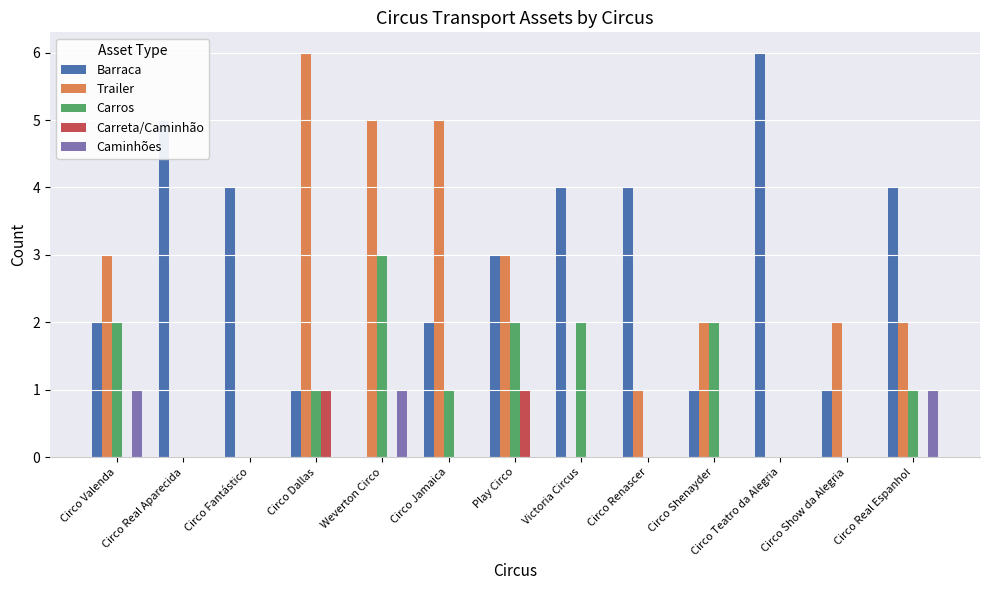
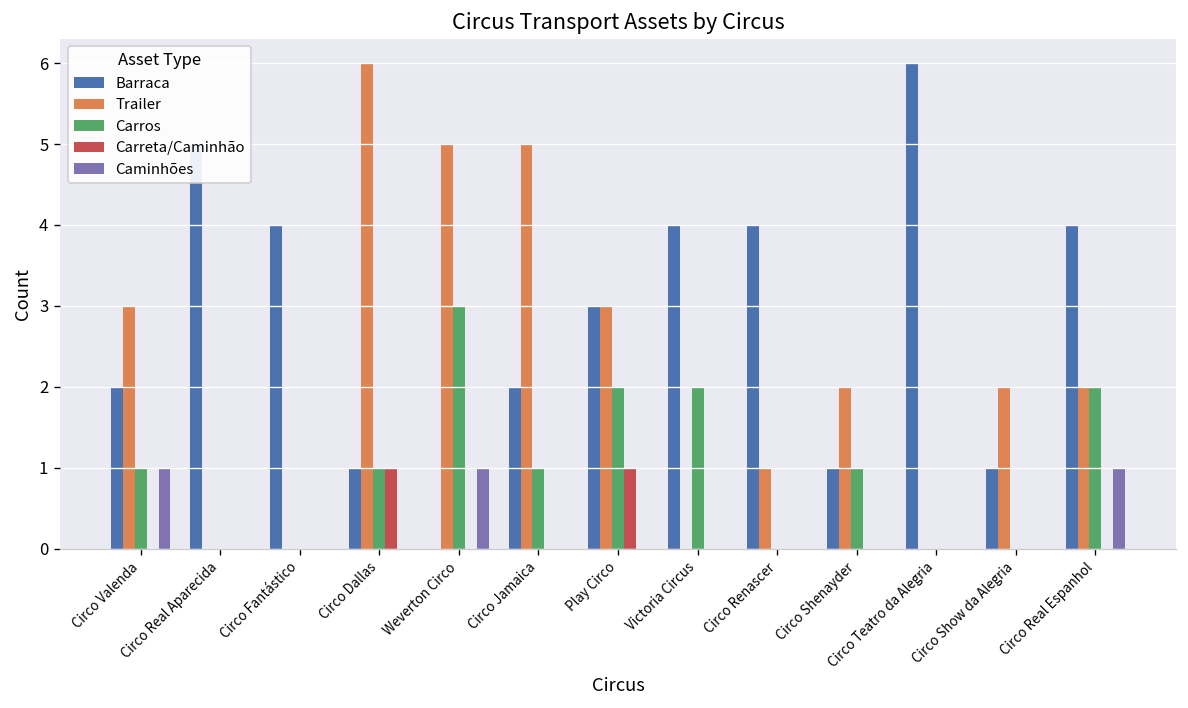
Carros, Circo Valenda: 2 -> 1
Carros, Circo Shenayder: 2 -> 1
Carros, Circo Real Espanhol: 1 -> 2
